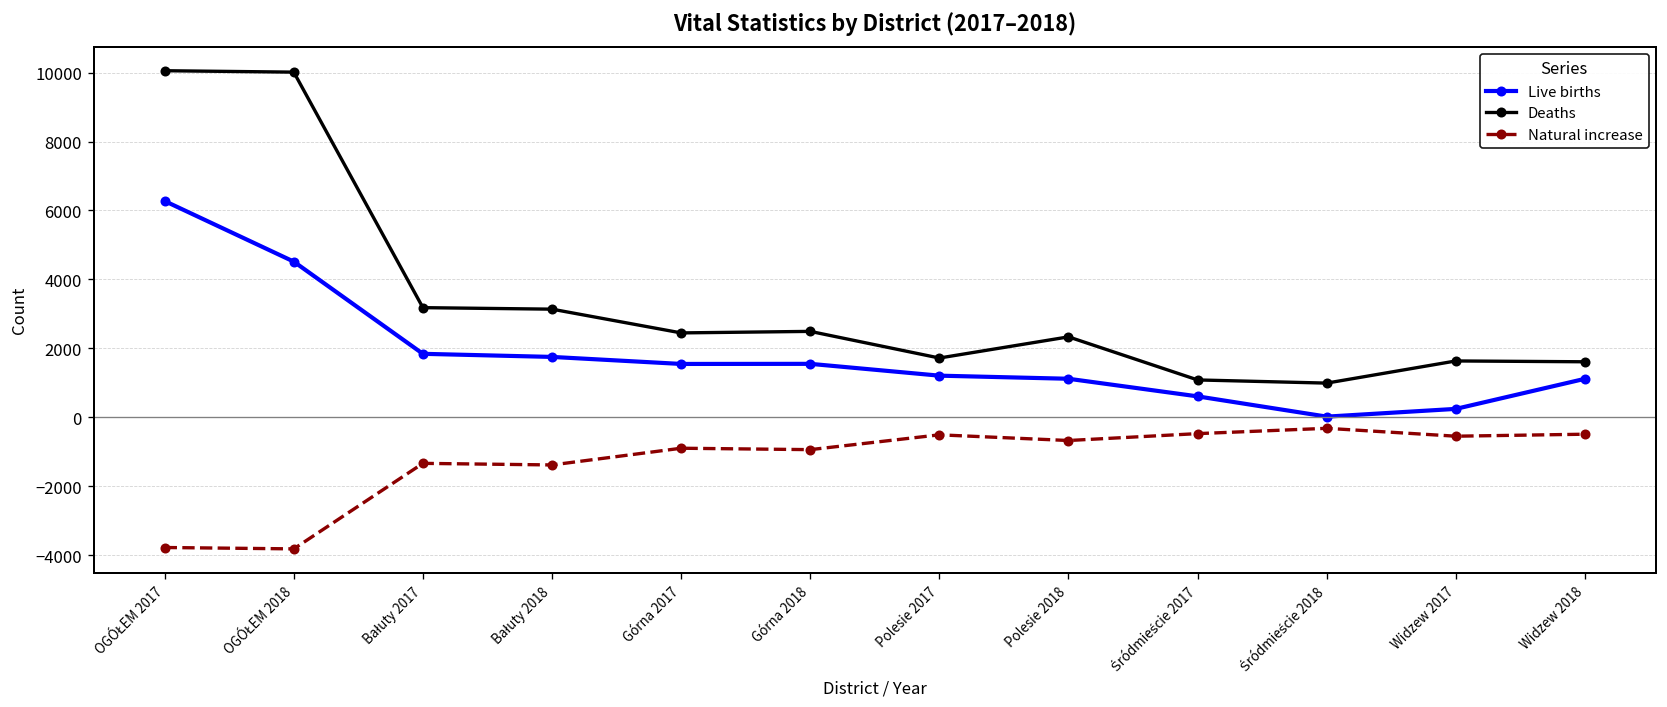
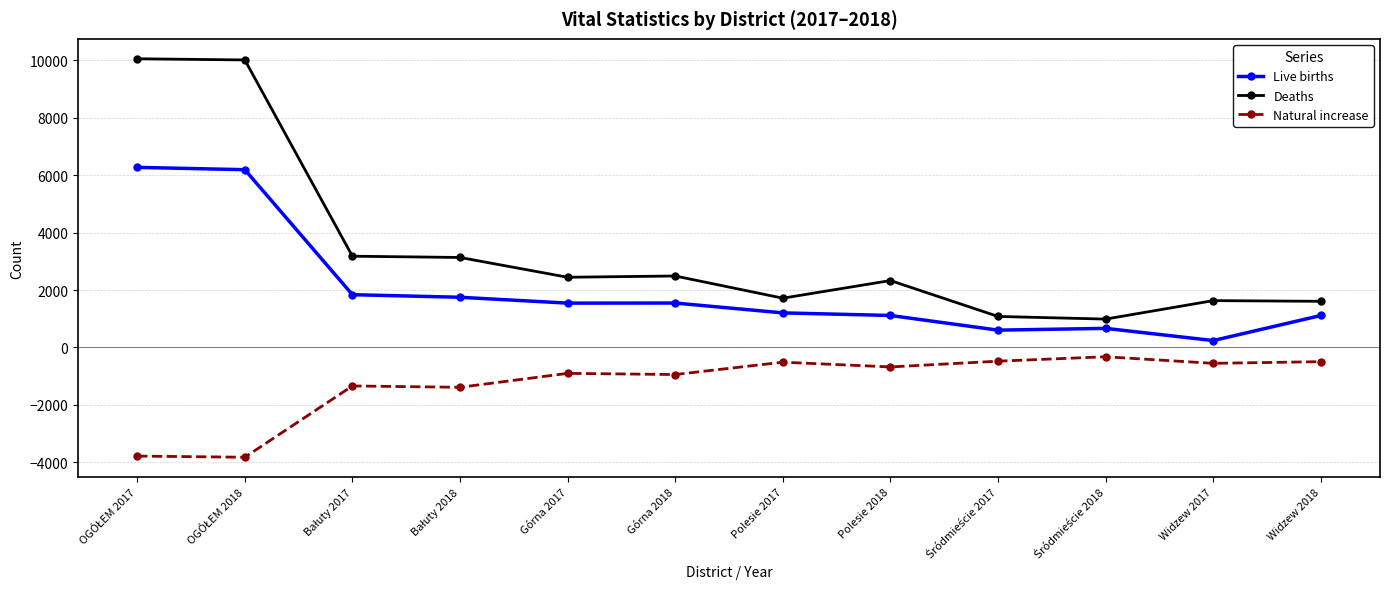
Live births, OGÓŁEM 2018: 4500 -> 6200
Live births, Śródmieście 2018: 0 -> 700
